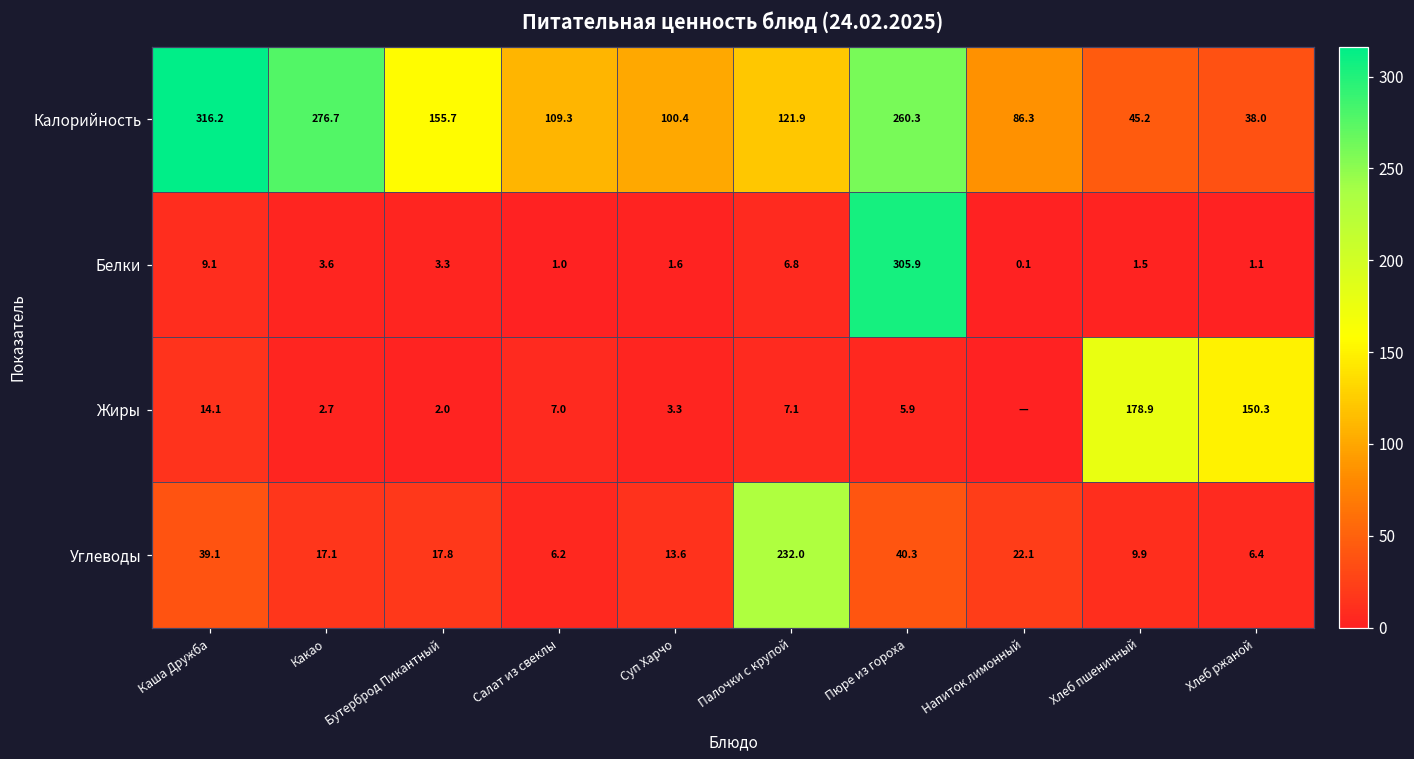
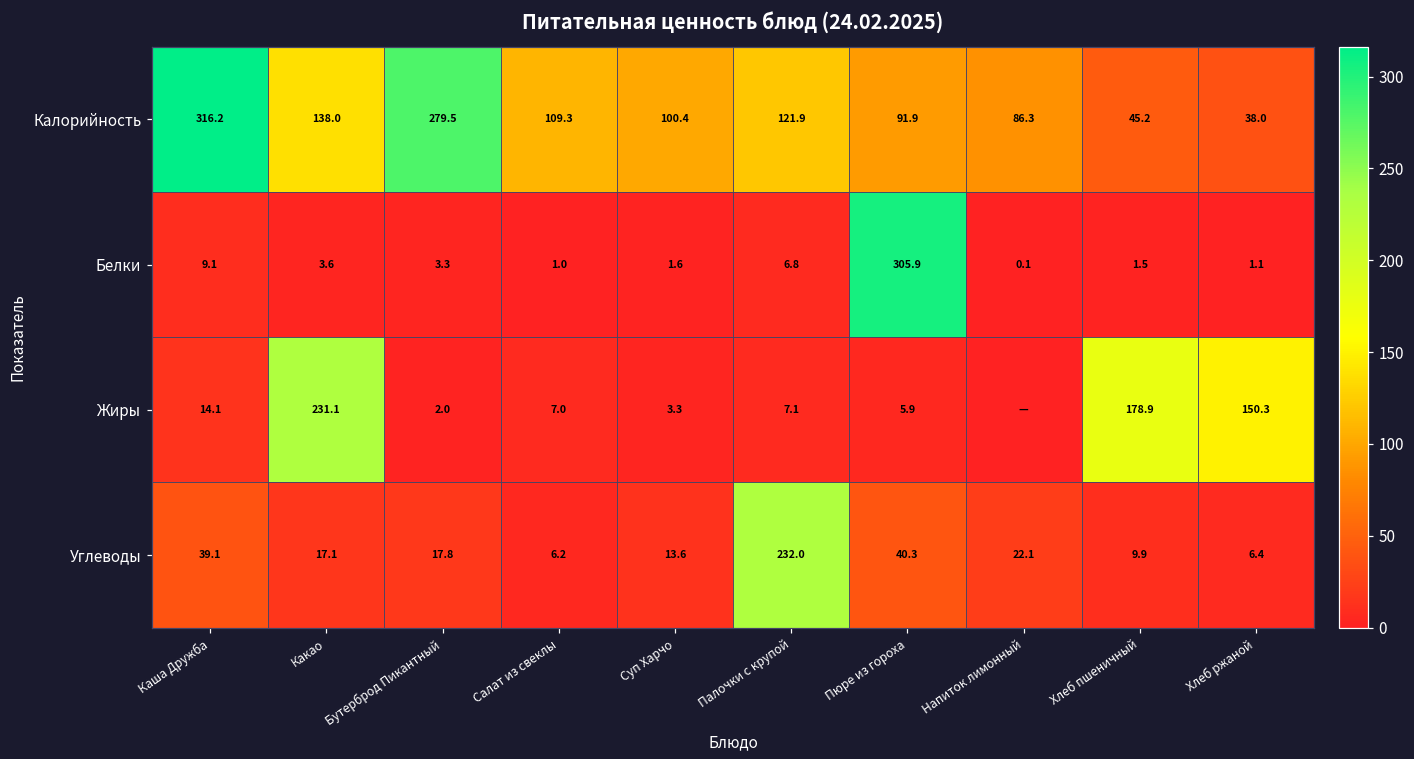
Калорийность, Какао: 276.7 -> 138.0
Калорийность, Бутерброд Пикантный: 155.7 -> 279.5
Калорийность, Пюре из гороха: 260.3 -> 91.9
Жиры, Какао: 2.7 -> 231.1
